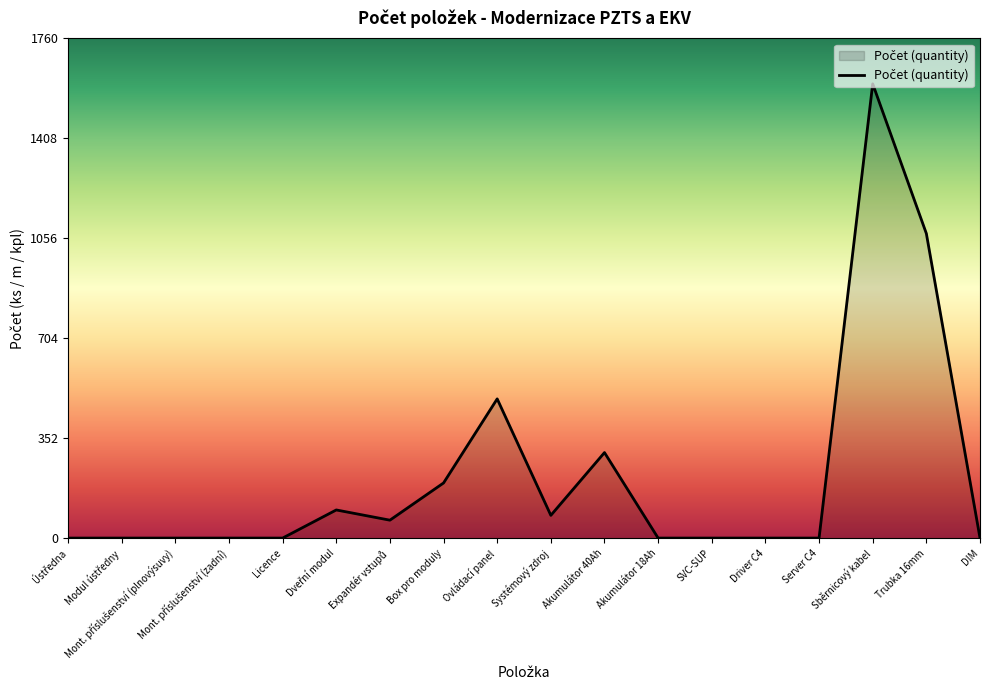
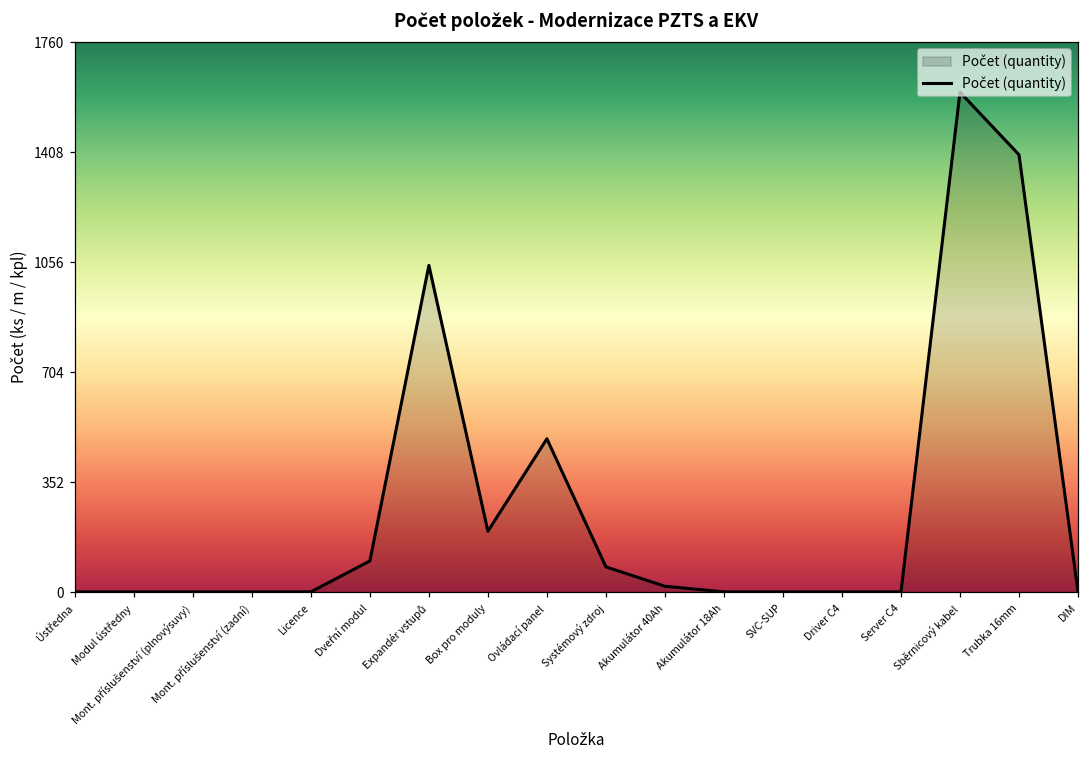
Expandér vstupů: 60 -> 1050
Akumulátor 40Ah: 300 -> 20
Trubka 16mm: 1070 -> 1400
